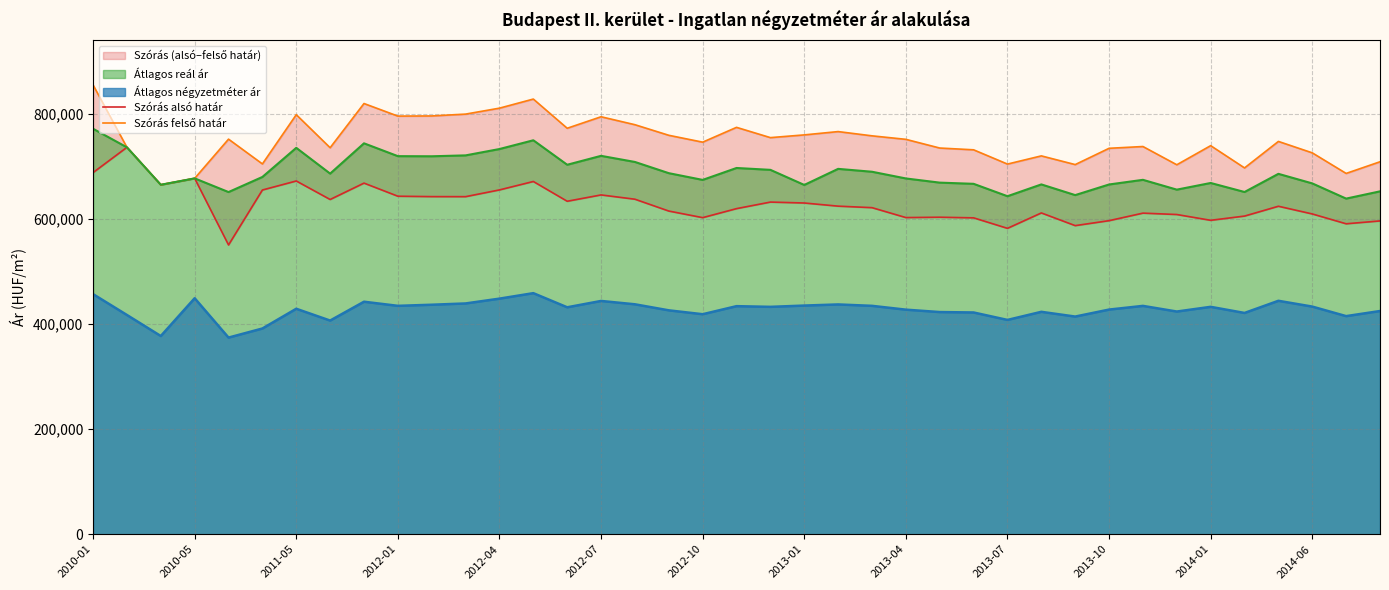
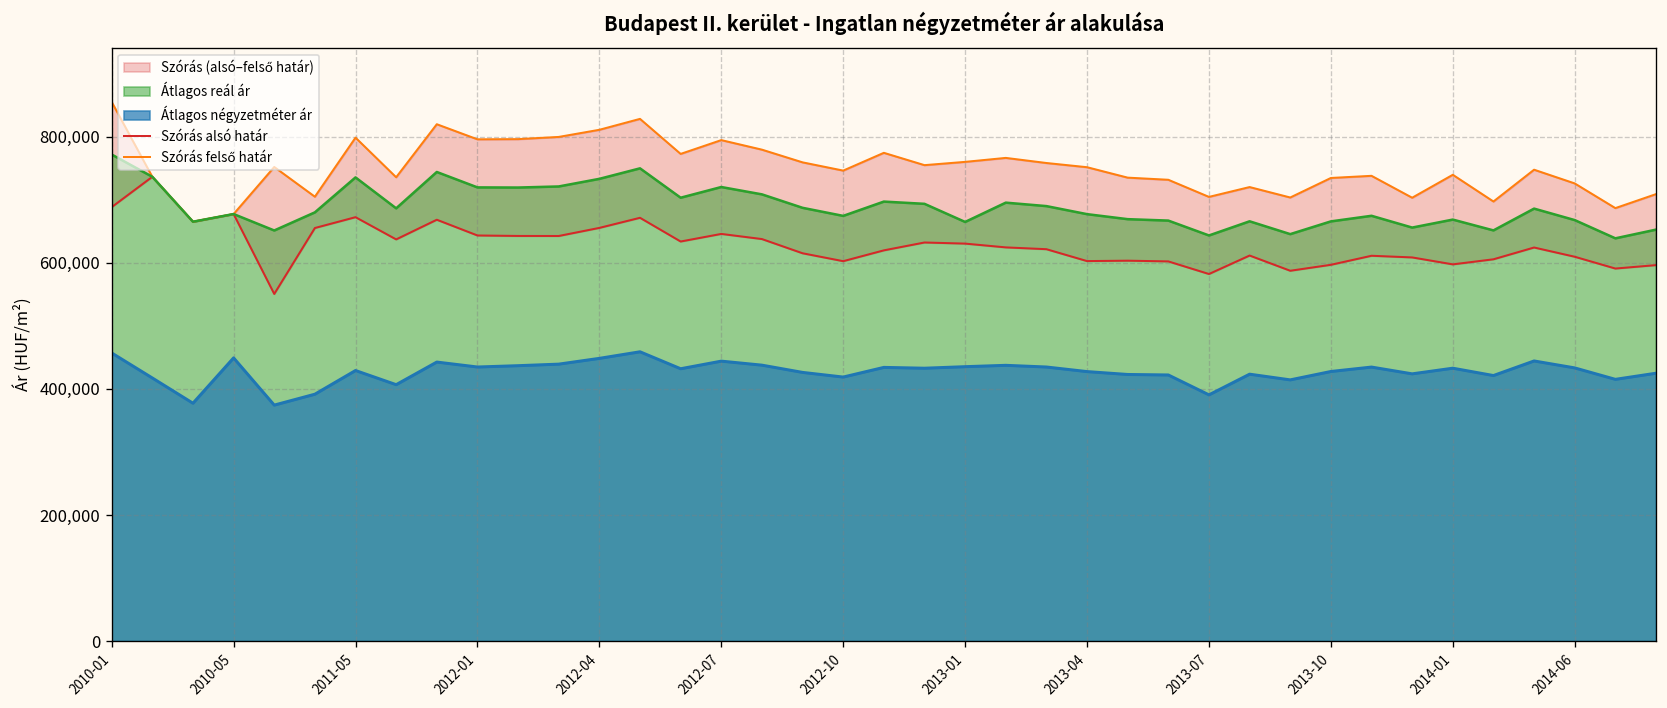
Átlagos négyzetméter ár, 2013-07: 410,000 -> 390,000
